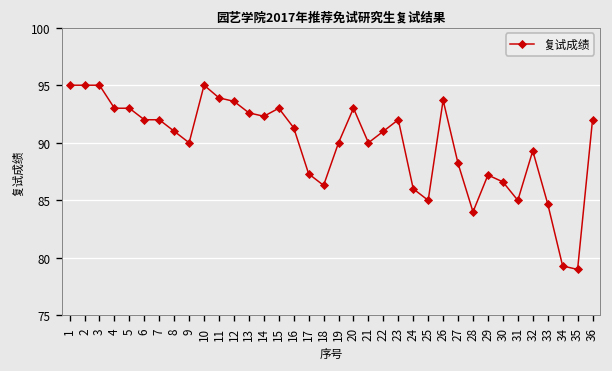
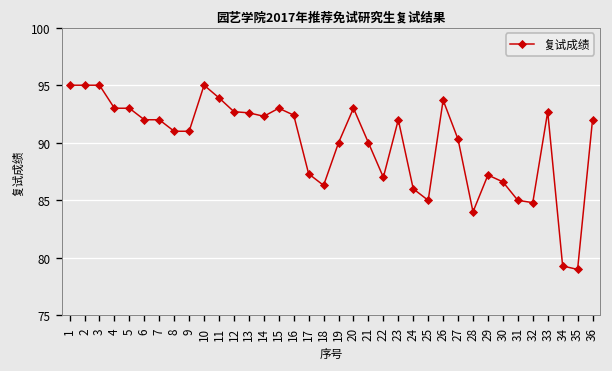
9: 90 -> 91
12: 94 -> 93
16: 91 -> 92
22: 91 -> 87
27: 88 -> 90
32: 89 -> 85
33: 85 -> 93
